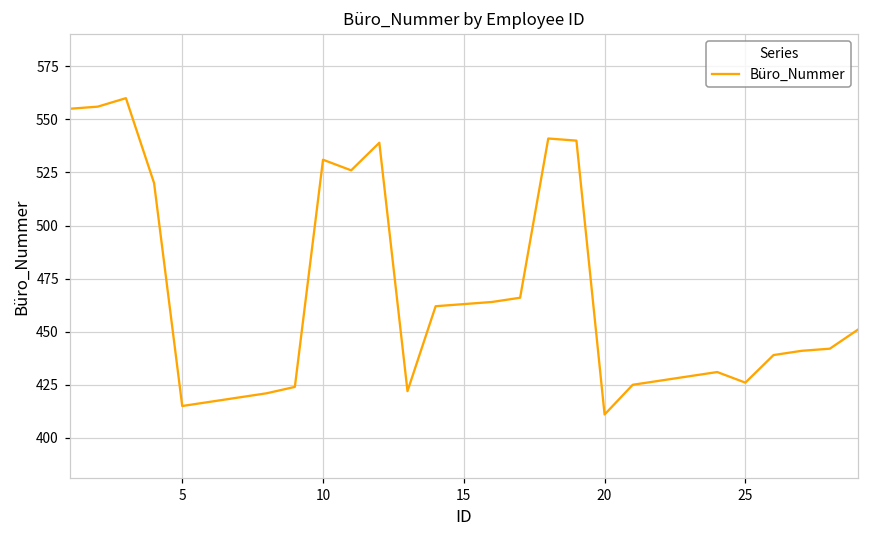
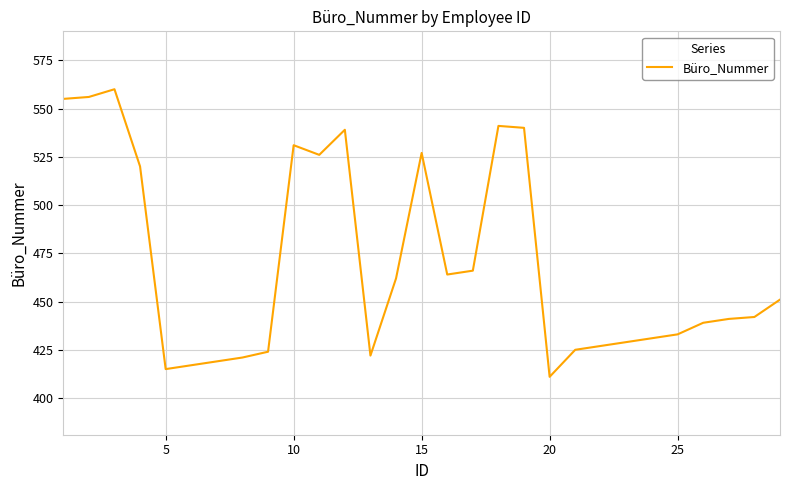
15: 463 -> 527
25: 426 -> 433
